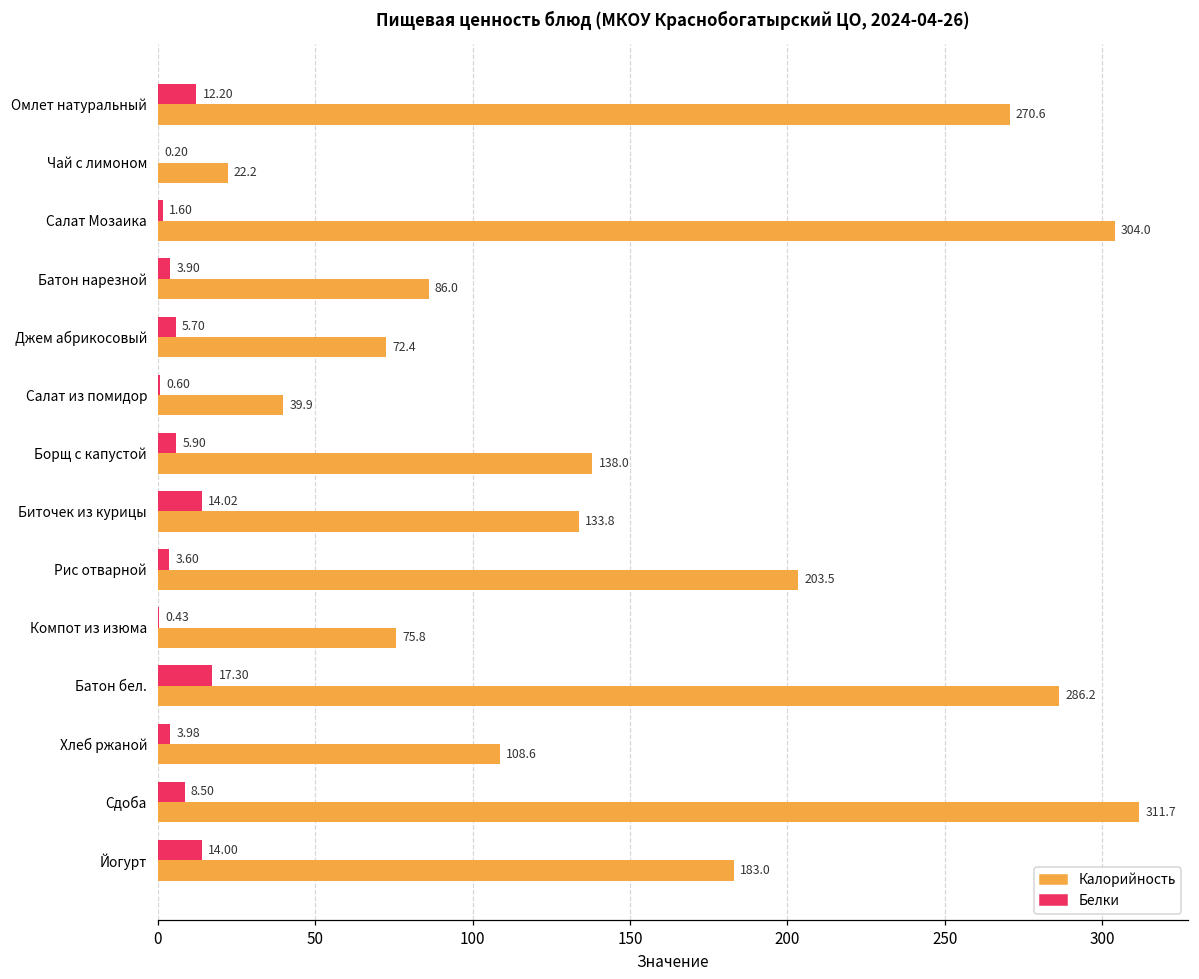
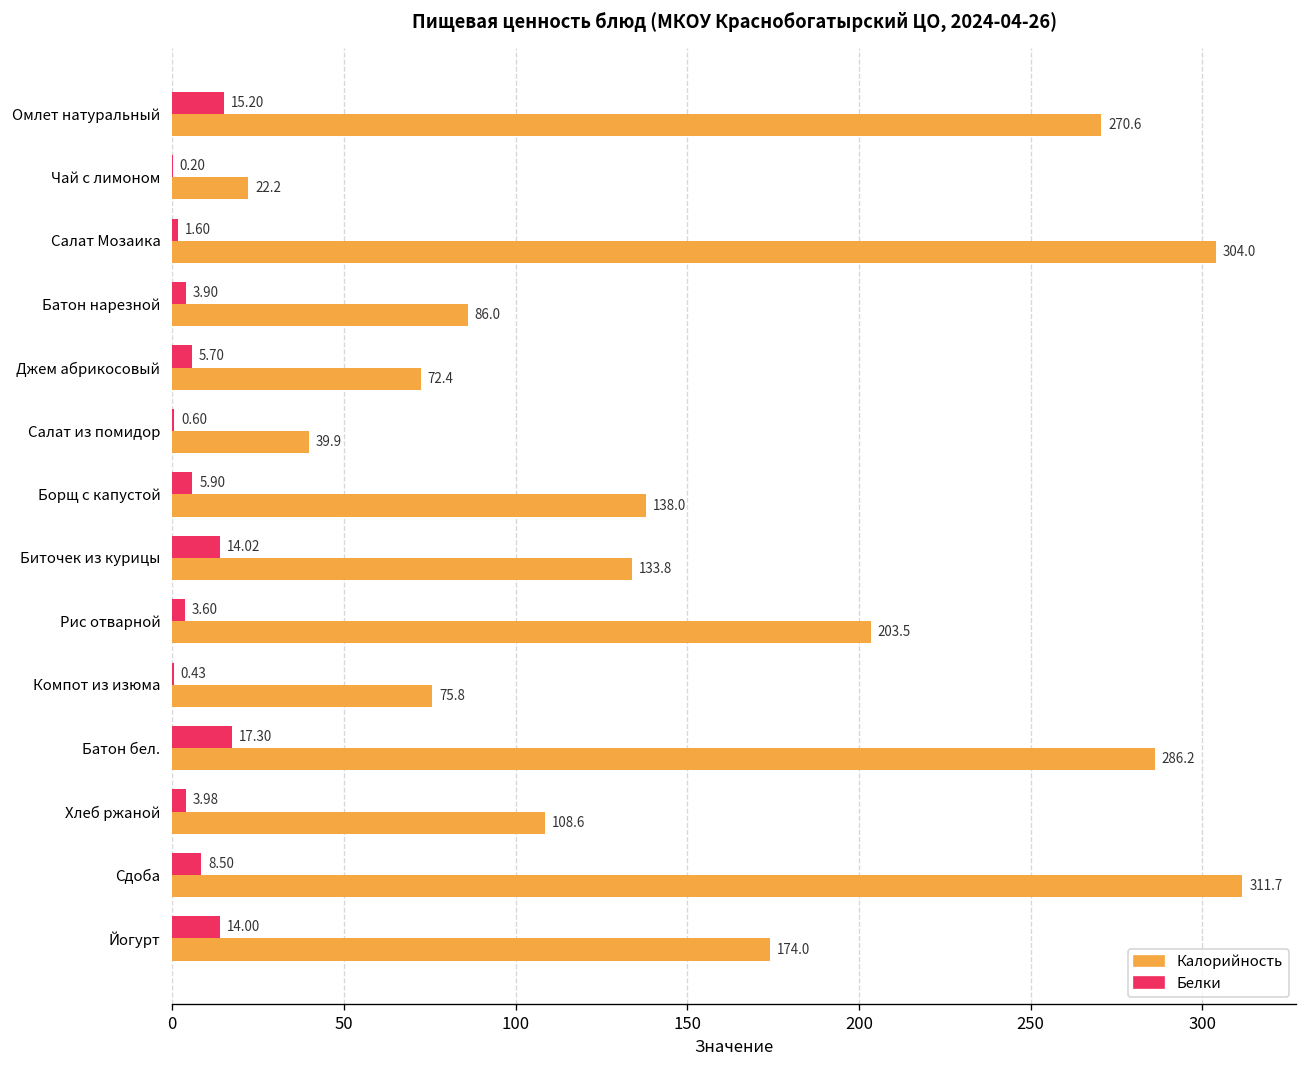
Белки, Омлет натуральный: 12.20 -> 15.20
Калорийность, Йогурт: 183.0 -> 174.0
